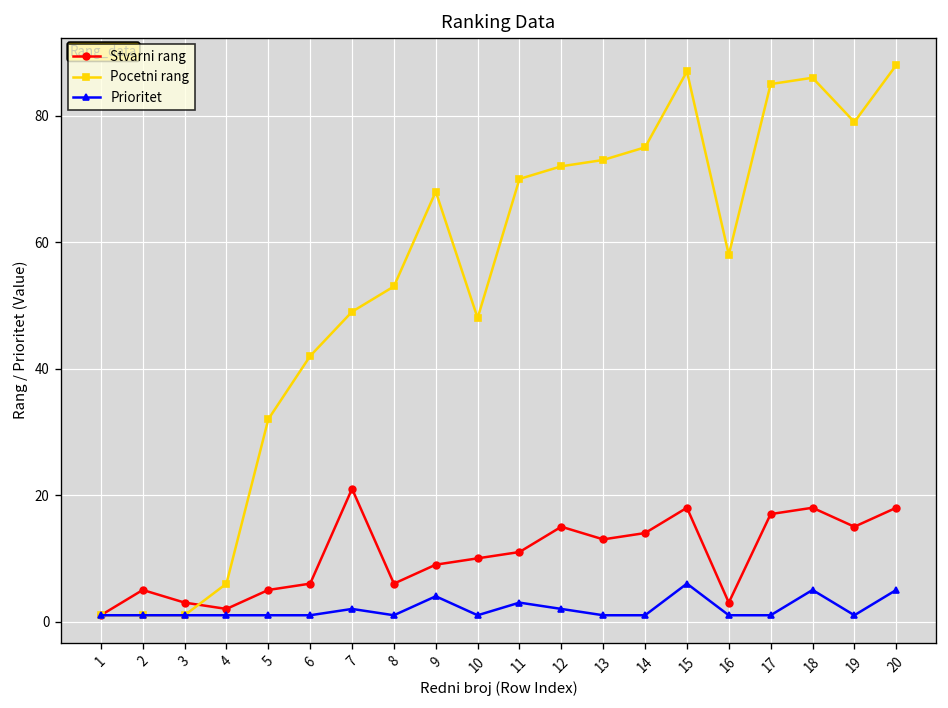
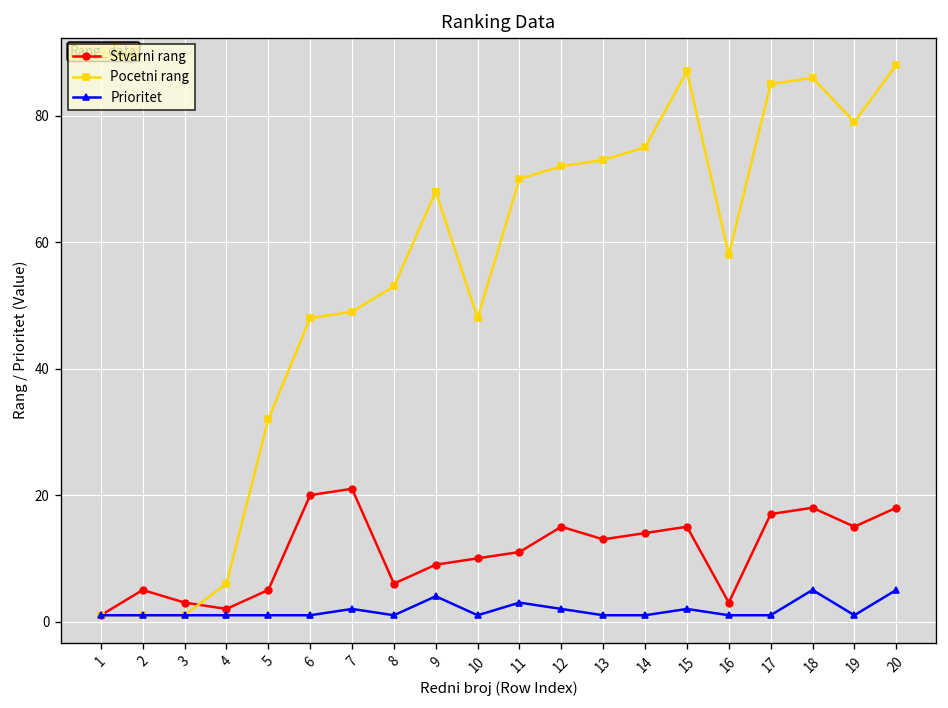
Stvarni rang, 6: 6 -> 20
Pocetni rang, 6: 42 -> 48
Stvarni rang, 15: 18 -> 15
Prioritet, 15: 6 -> 2
